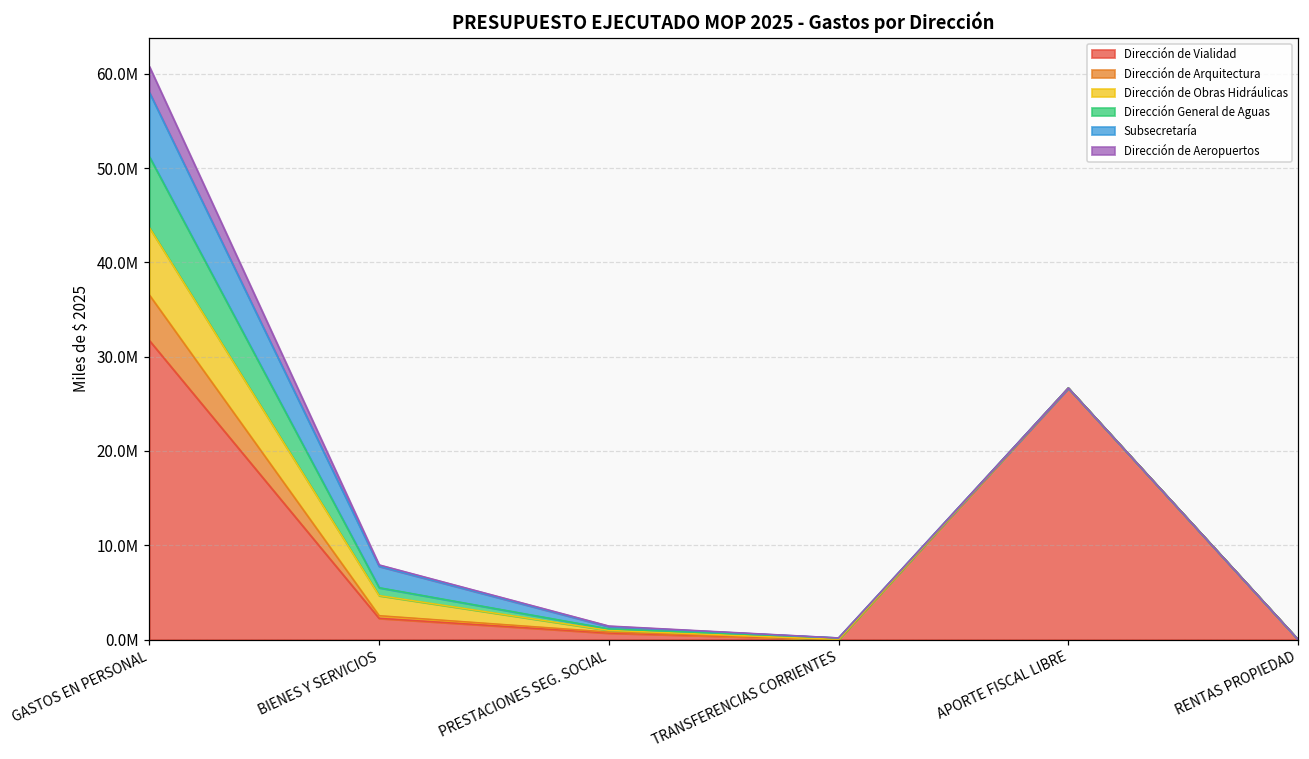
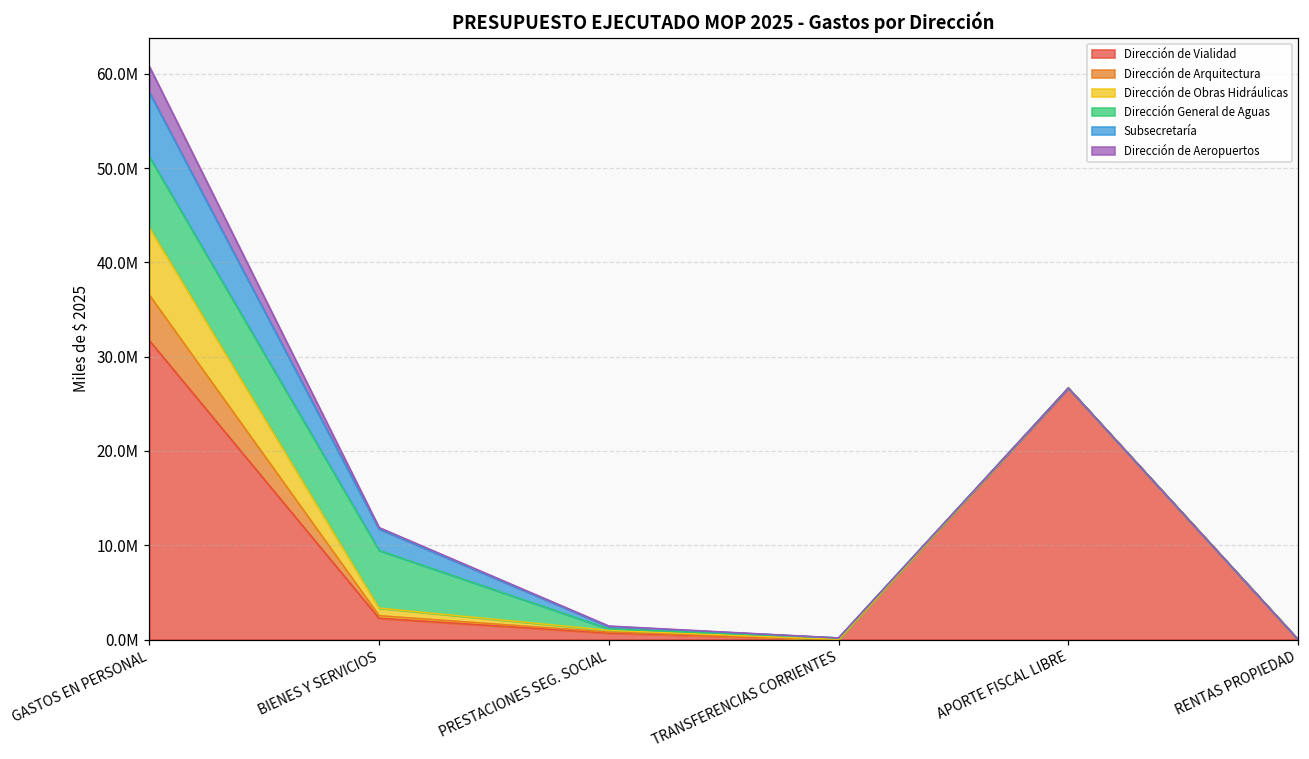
Dirección de Obras Hidráulicas, BIENES Y SERVICIOS: 2000000 -> 1000000
Dirección General de Aguas, BIENES Y SERVICIOS: 1000000 -> 6000000
